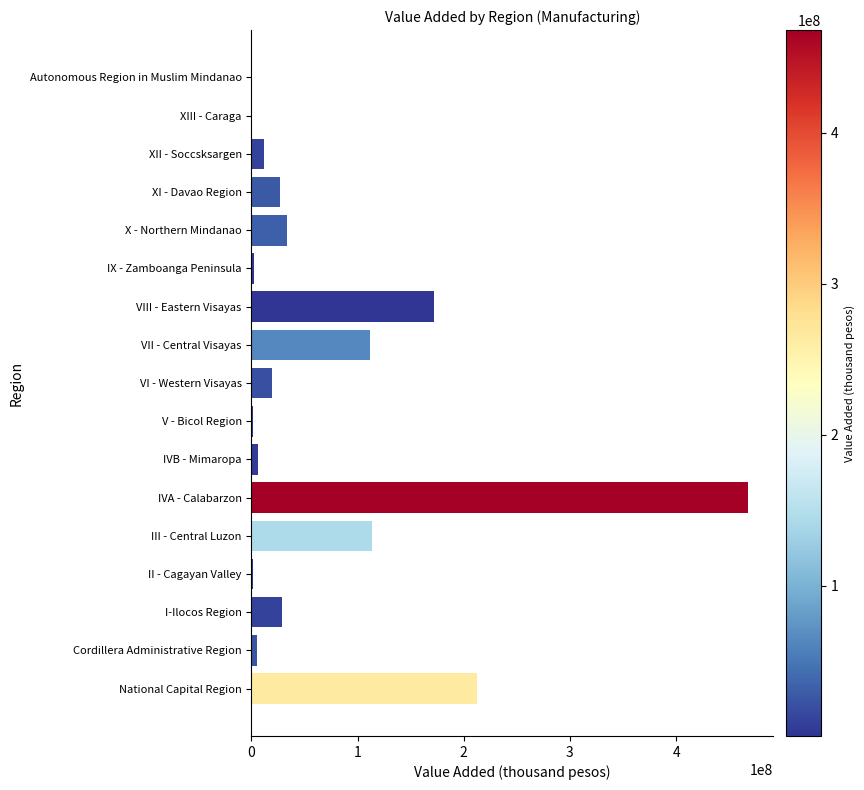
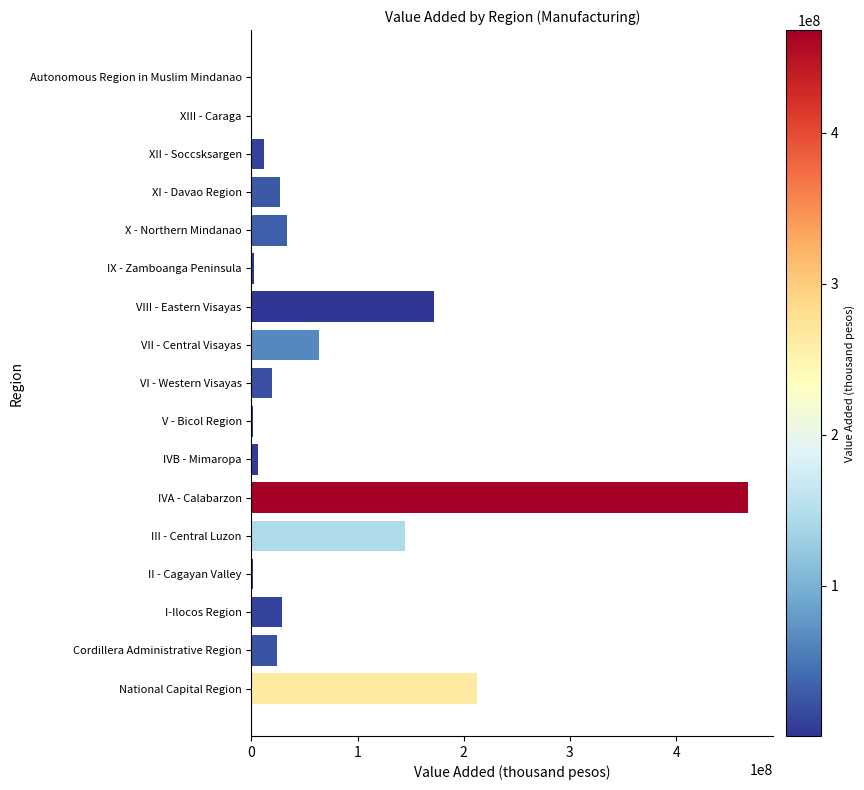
VII - Central Visayas: 112000000 -> 63000000
III - Central Luzon: 113000000 -> 145000000
Cordillera Administrative Region: 5000000 -> 24000000
